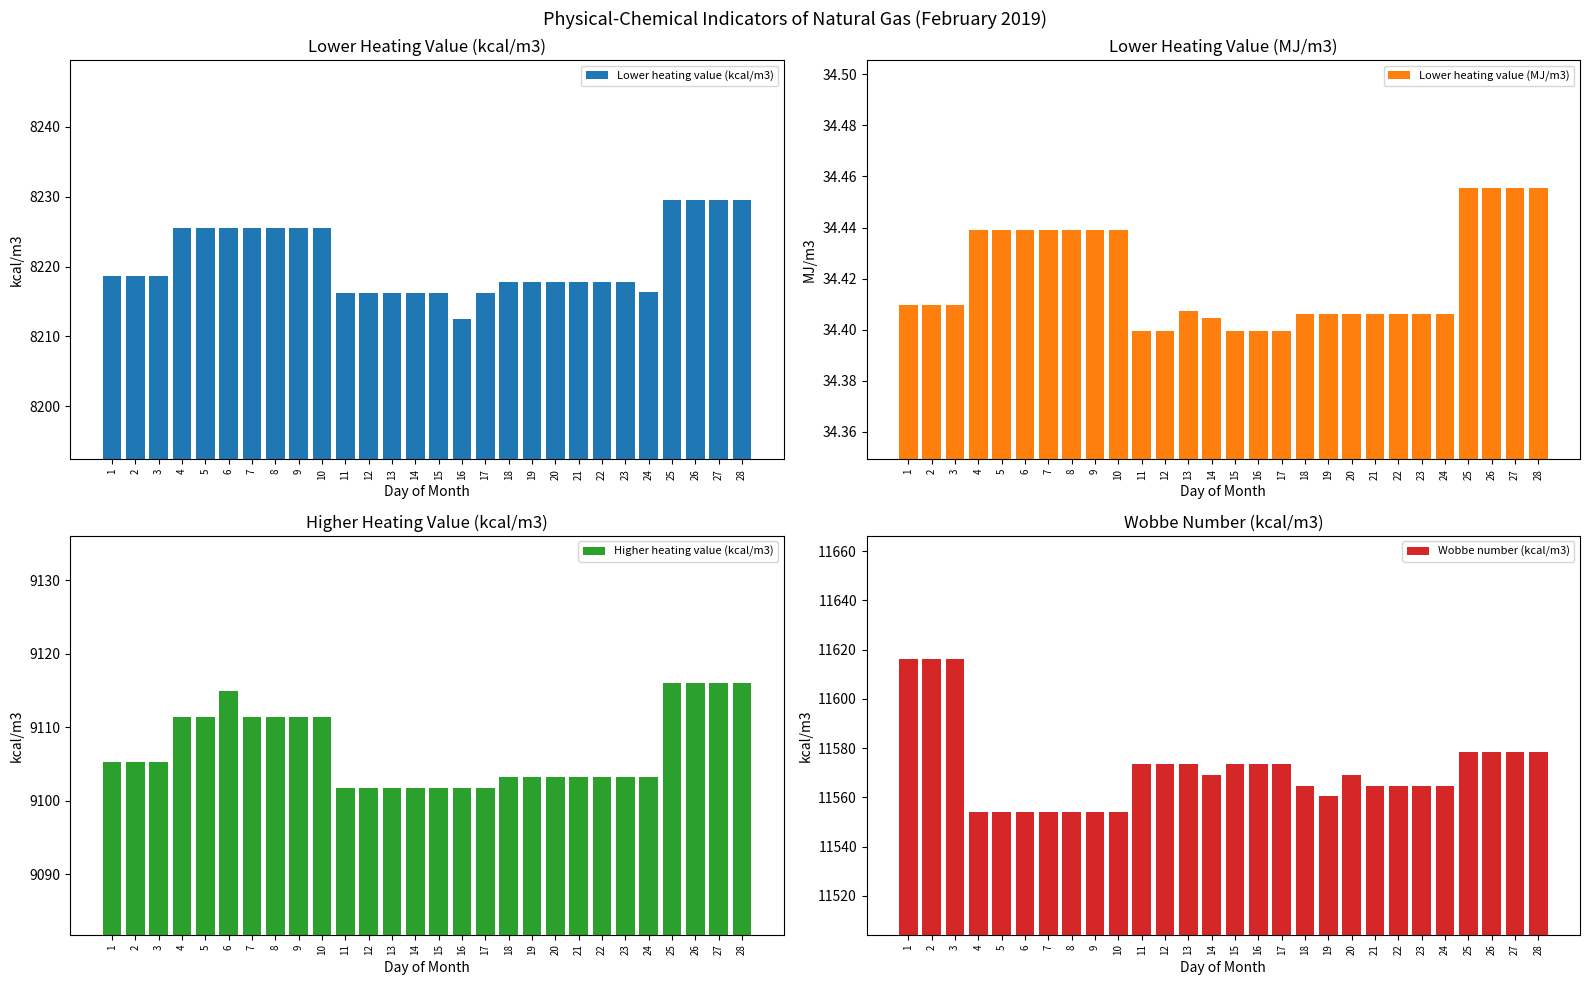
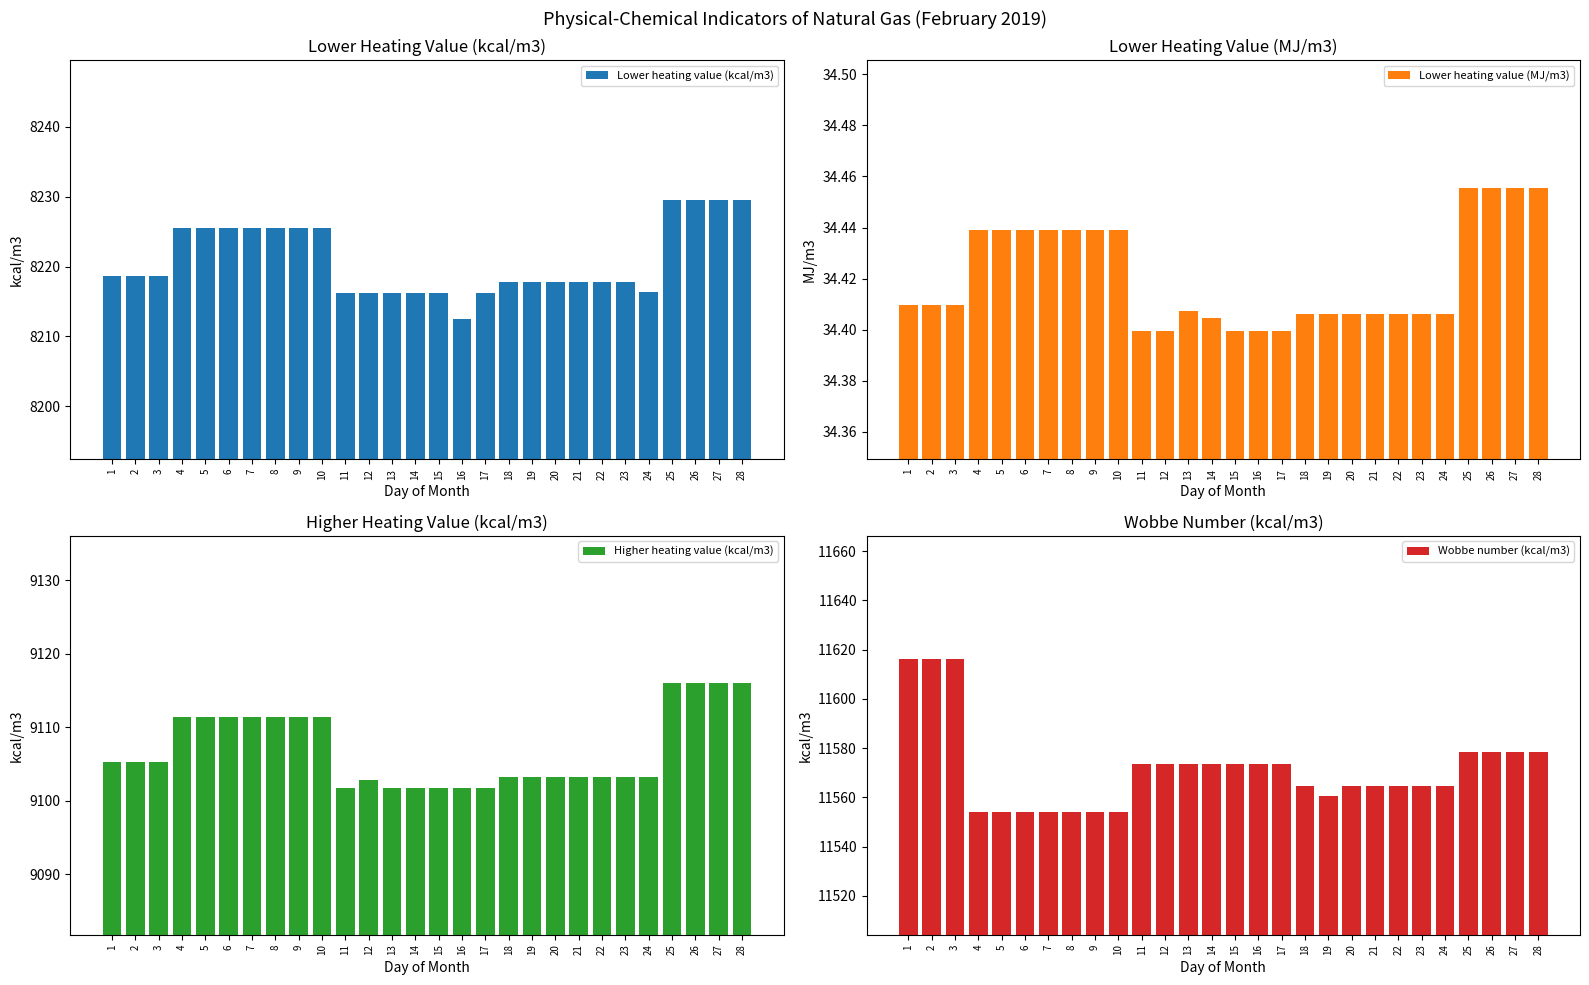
Higher Heating Value (kcal/m3), 6: 9115 -> 9111
Higher Heating Value (kcal/m3), 12: 9102 -> 9103
Wobbe Number (kcal/m3), 14: 11569 -> 11573
Wobbe Number (kcal/m3), 20: 11569 -> 11565
